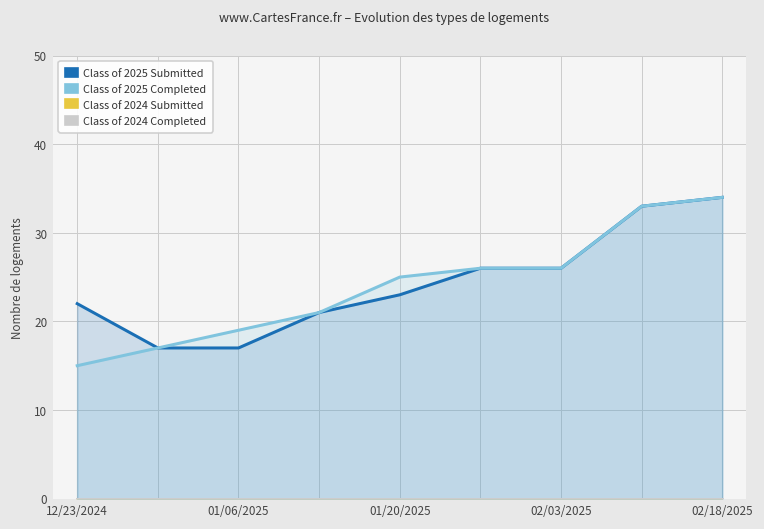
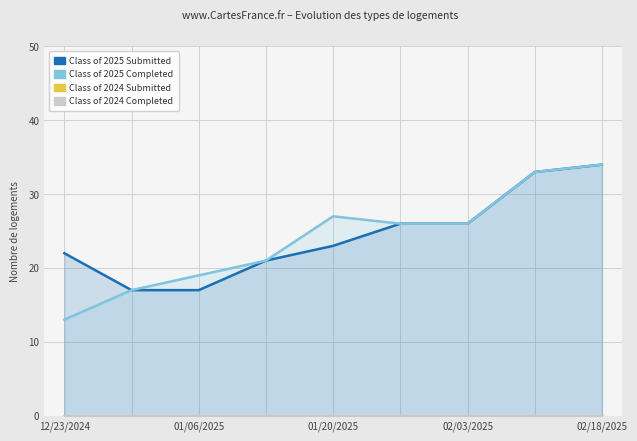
Class of 2025 Completed, 12/23/2024: 15 -> 13
Class of 2025 Completed, 01/20/2025: 25 -> 27
